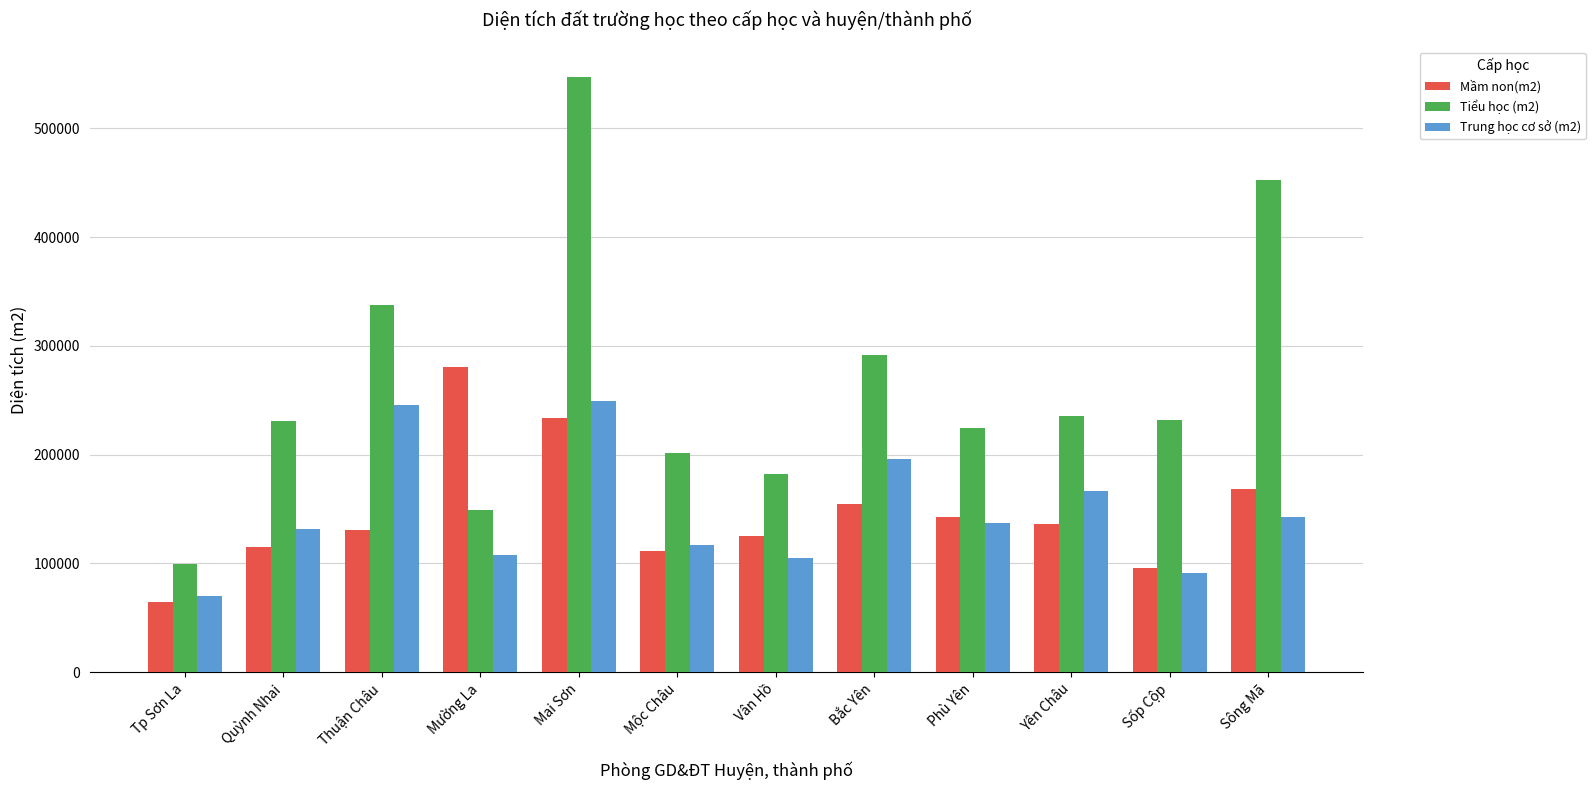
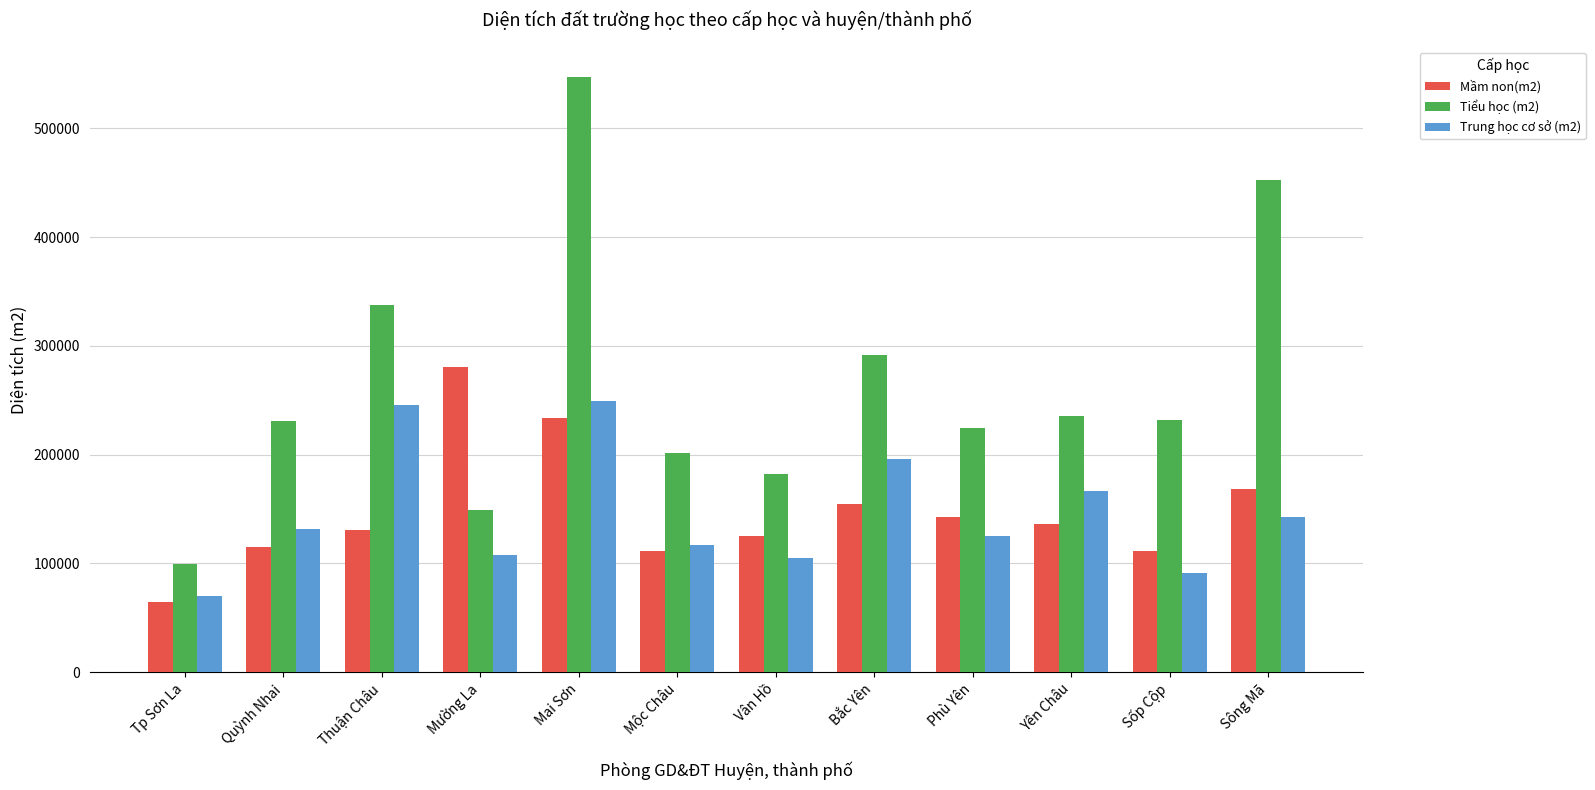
Trung học cơ sở (m2), Phù Yên: 138000 -> 125000
Mầm non(m2), Sốp Cộp: 96000 -> 111000
